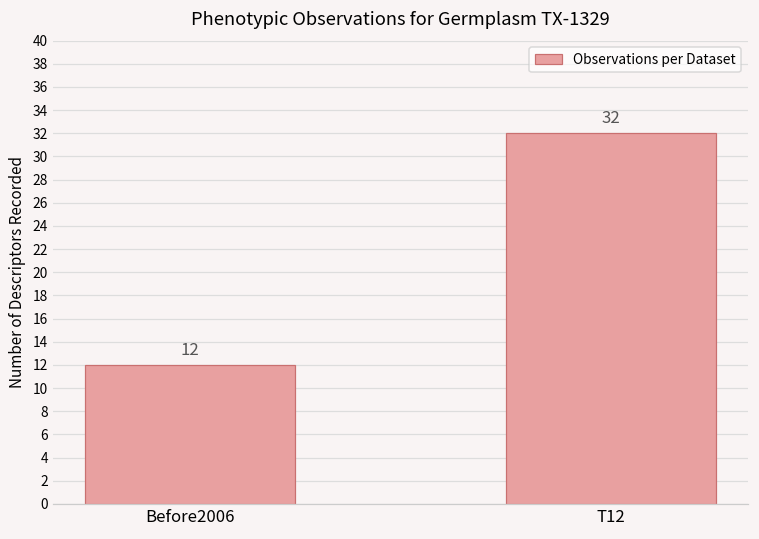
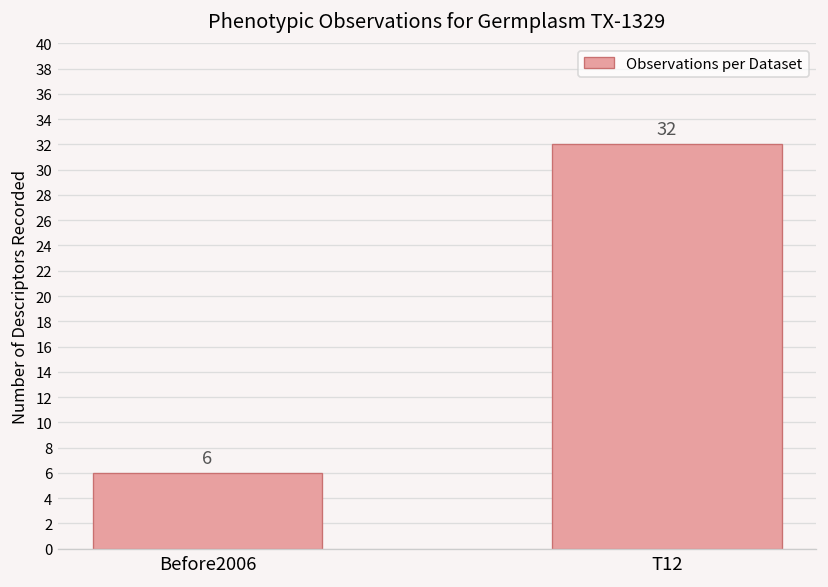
Before2006: 12 -> 6
